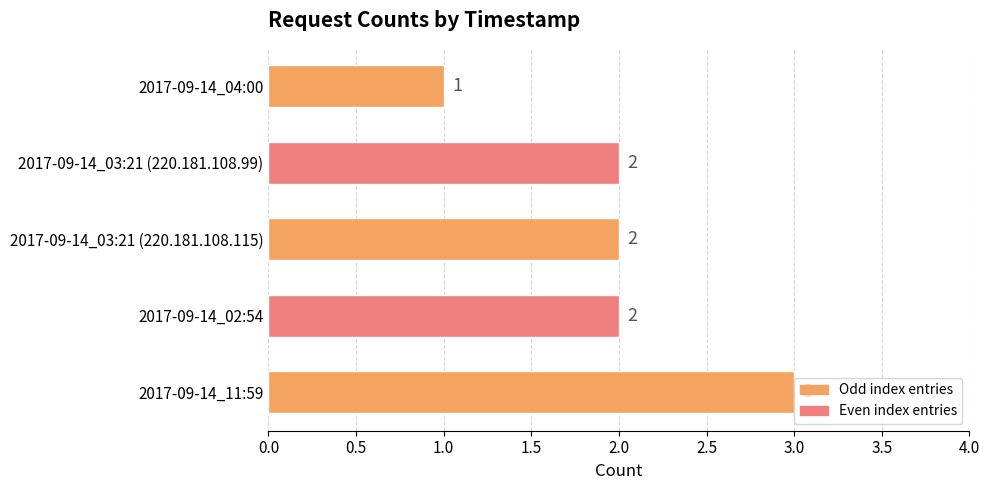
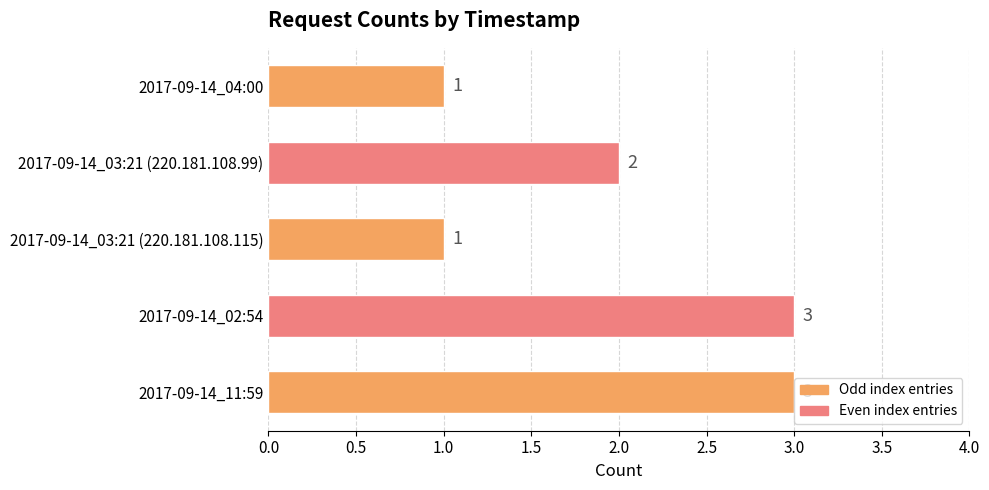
2017-09-14_03:21 (220.181.108.115): 2 -> 1
2017-09-14_02:54: 2 -> 3
